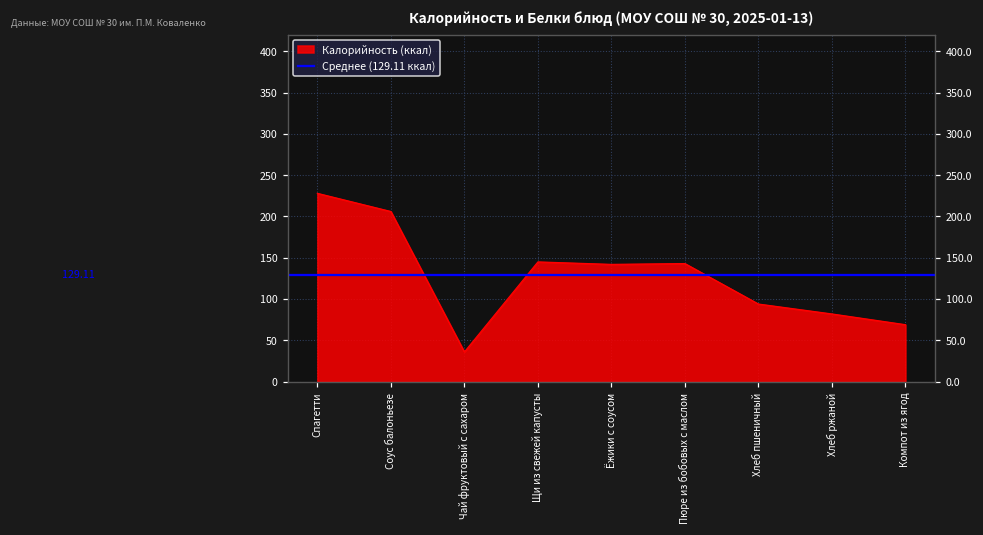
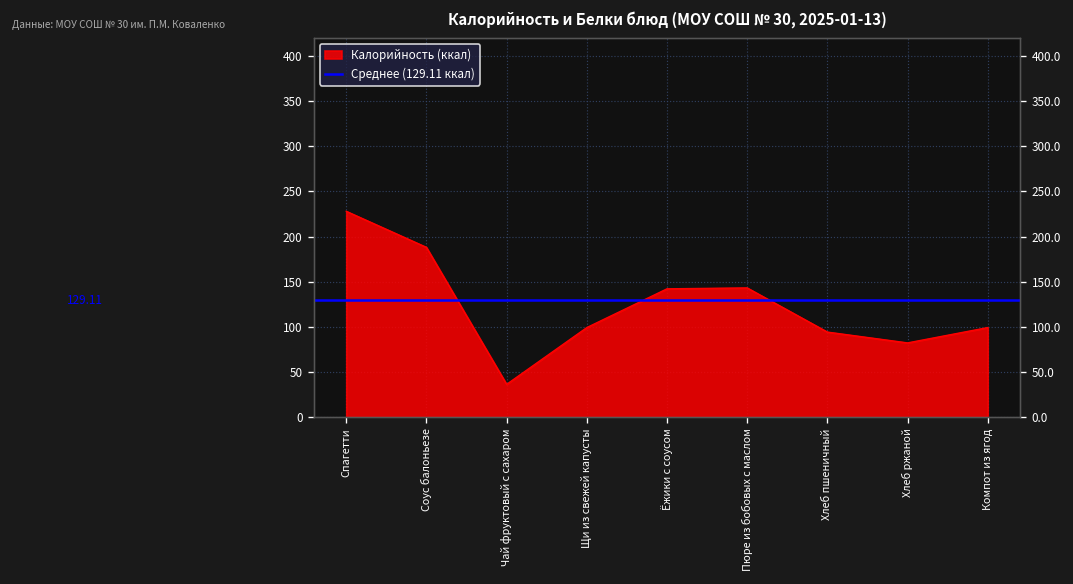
Соус балоньезе: 210 -> 190
Щи из свежей капусты: 150 -> 100
Компот из ягод: 70 -> 100
